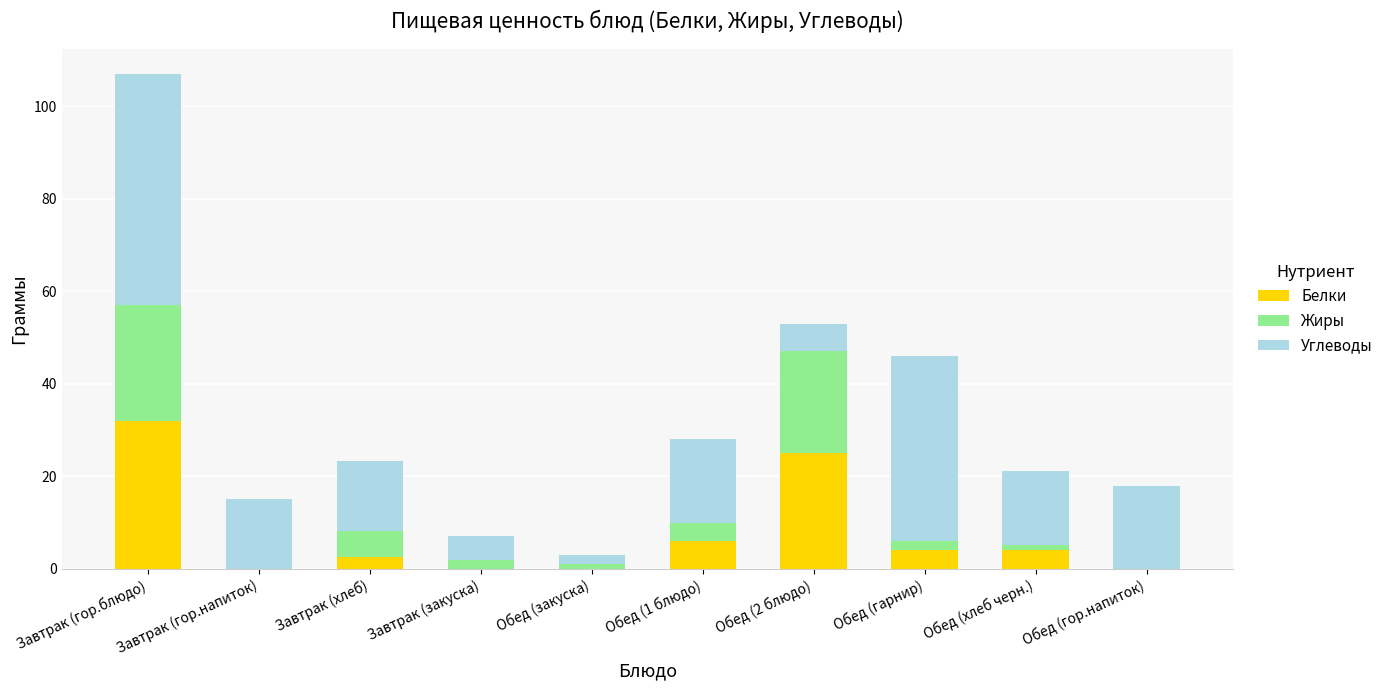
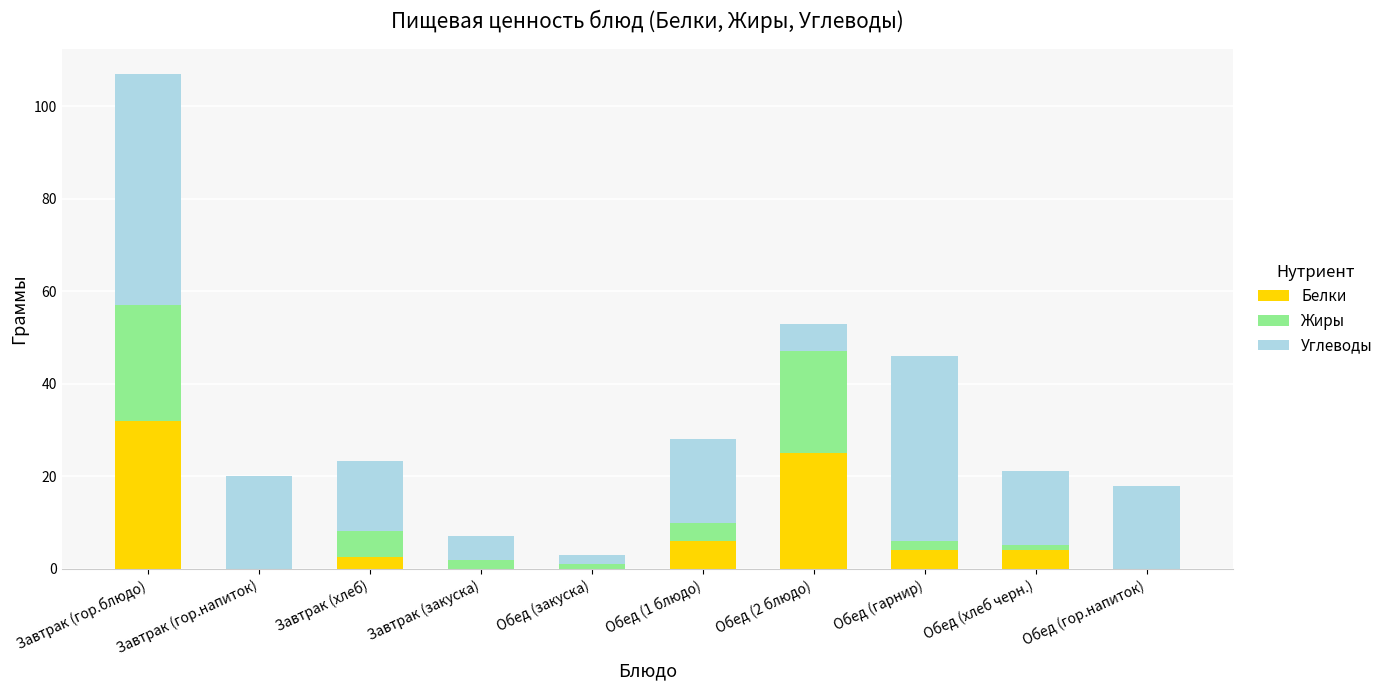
Углеводы, Завтрак (гор.напиток): 15 -> 20
